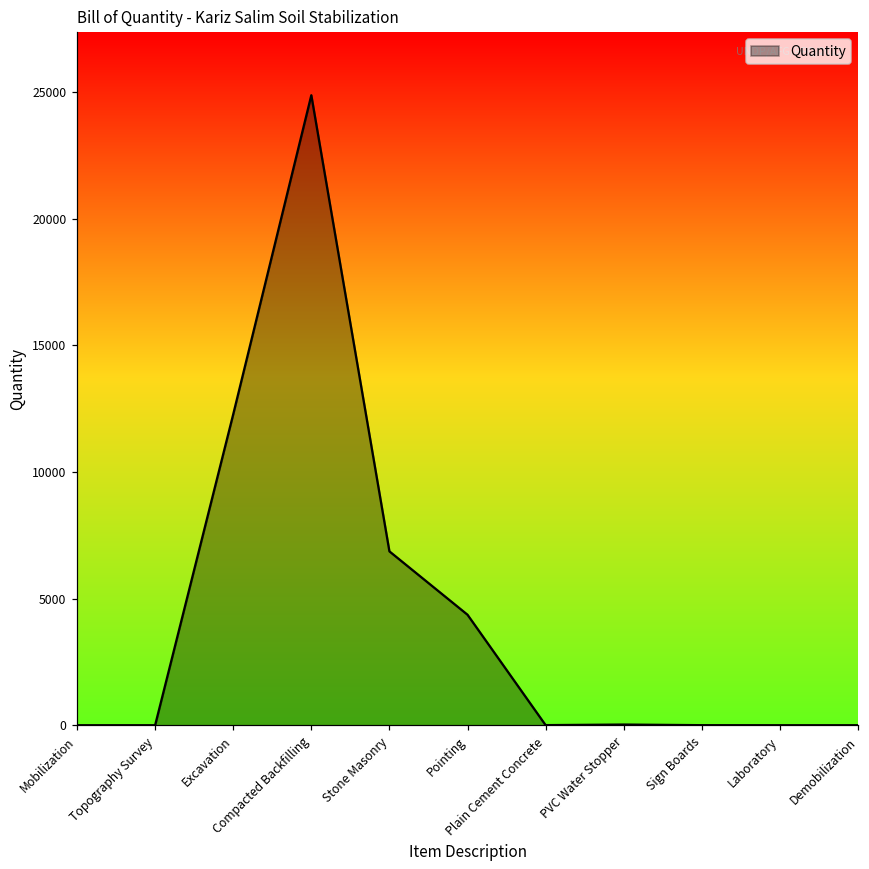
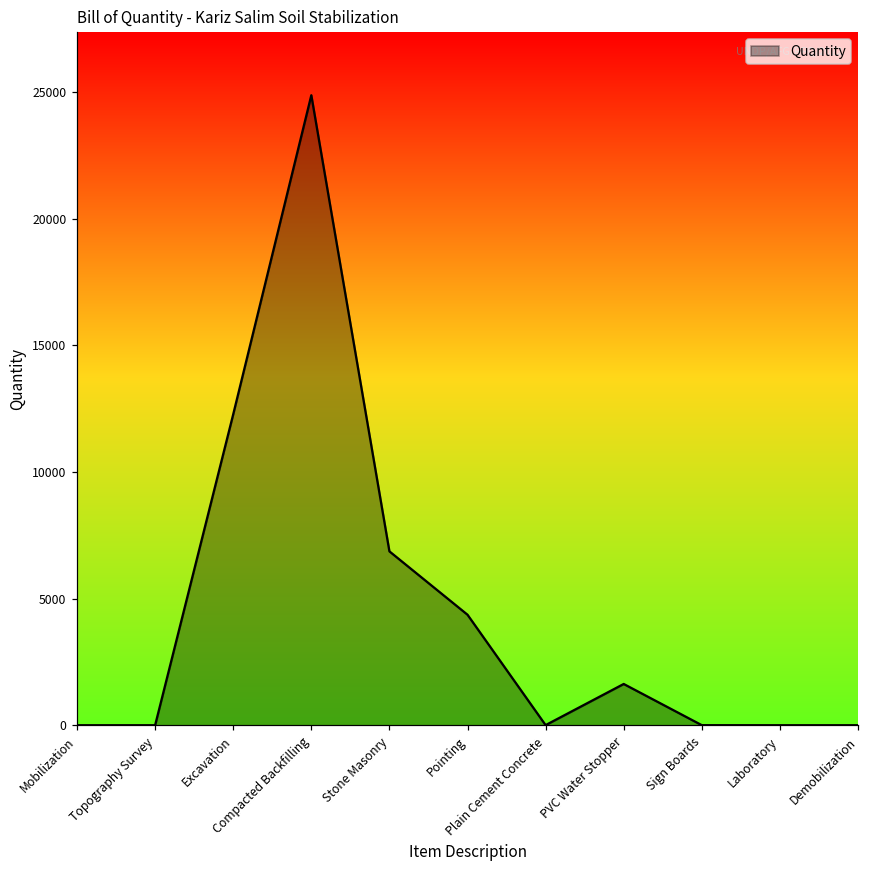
PVC Water Stopper: 0 -> 1600
